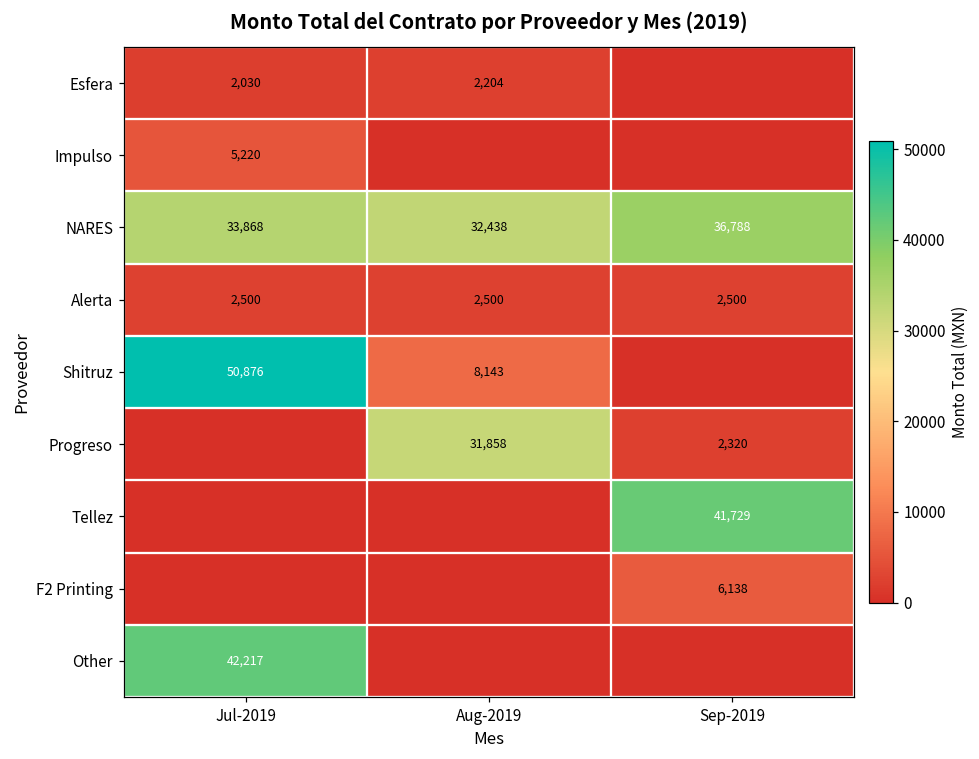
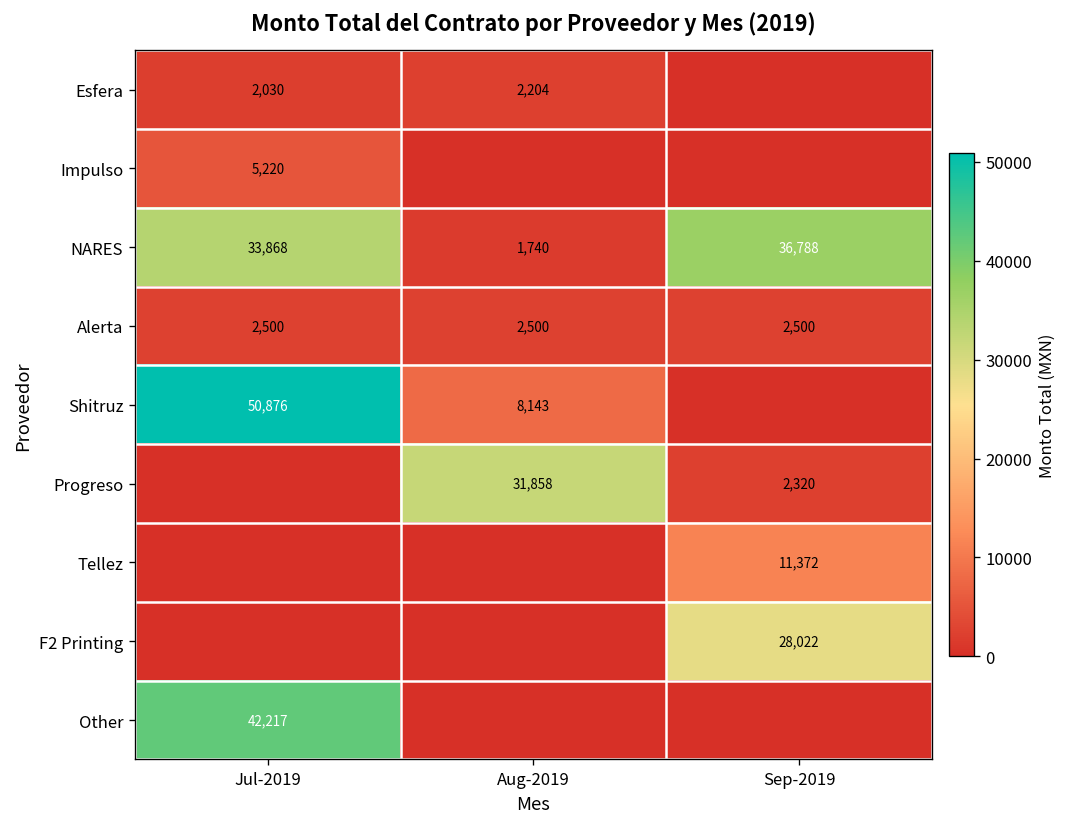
NARES, Aug-2019: 32,438 -> 1,740
Tellez, Sep-2019: 41,729 -> 11,372
F2 Printing, Sep-2019: 6,138 -> 28,022
